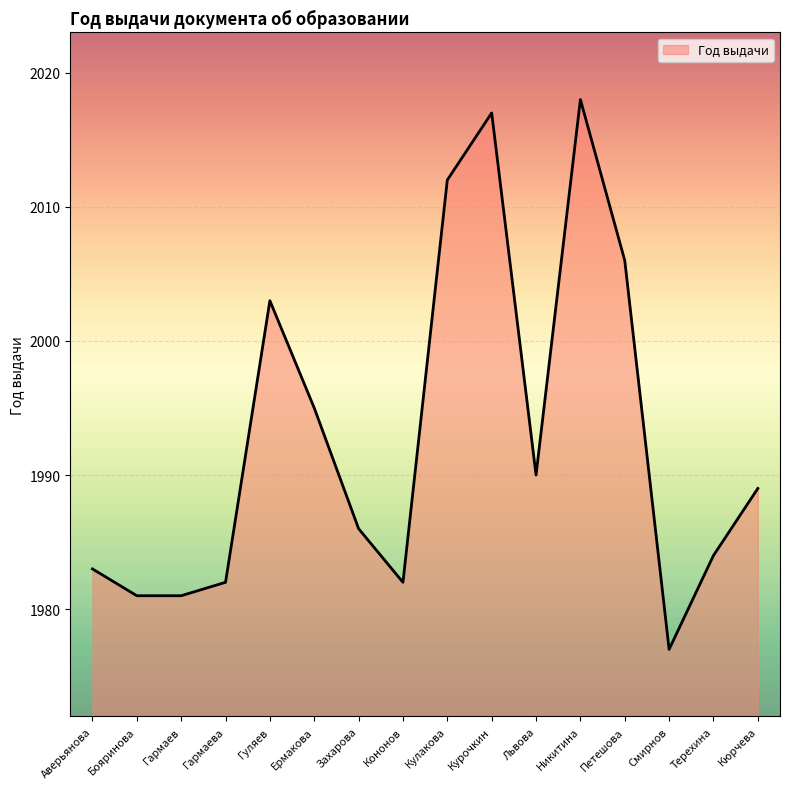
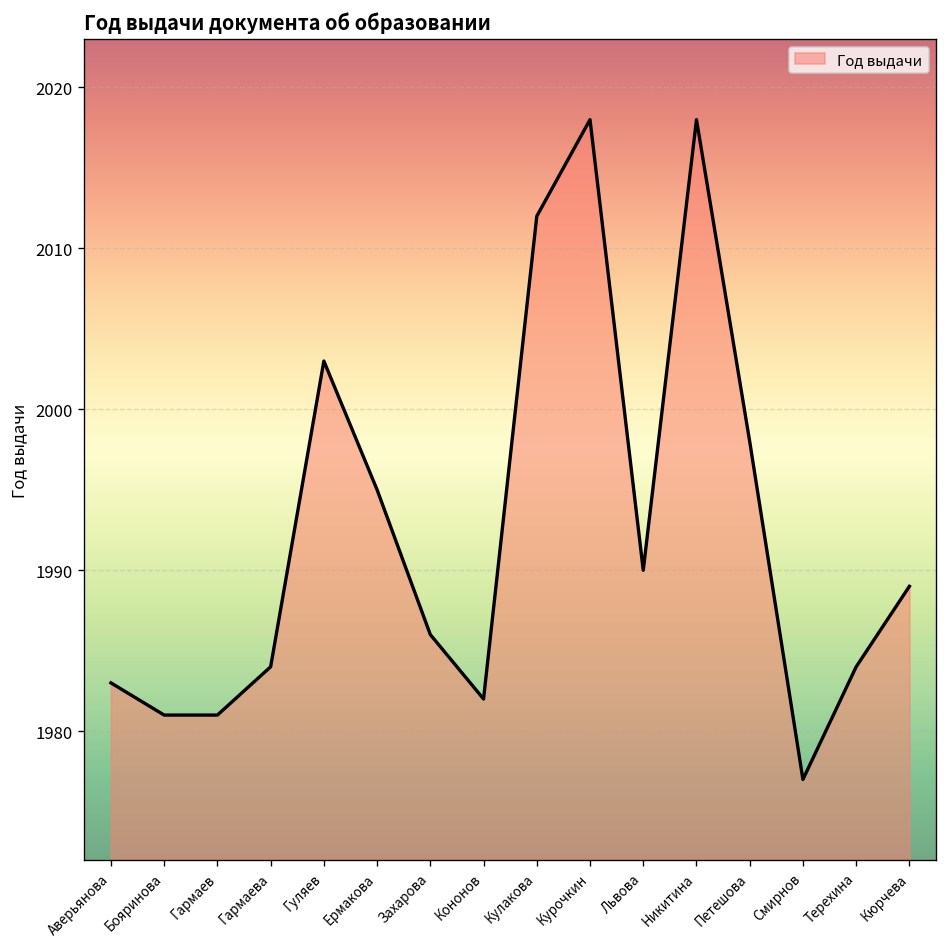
Гармаева: 1982 -> 1984
Курочкин: 2017 -> 2018
Петешова: 2006 -> 1998
